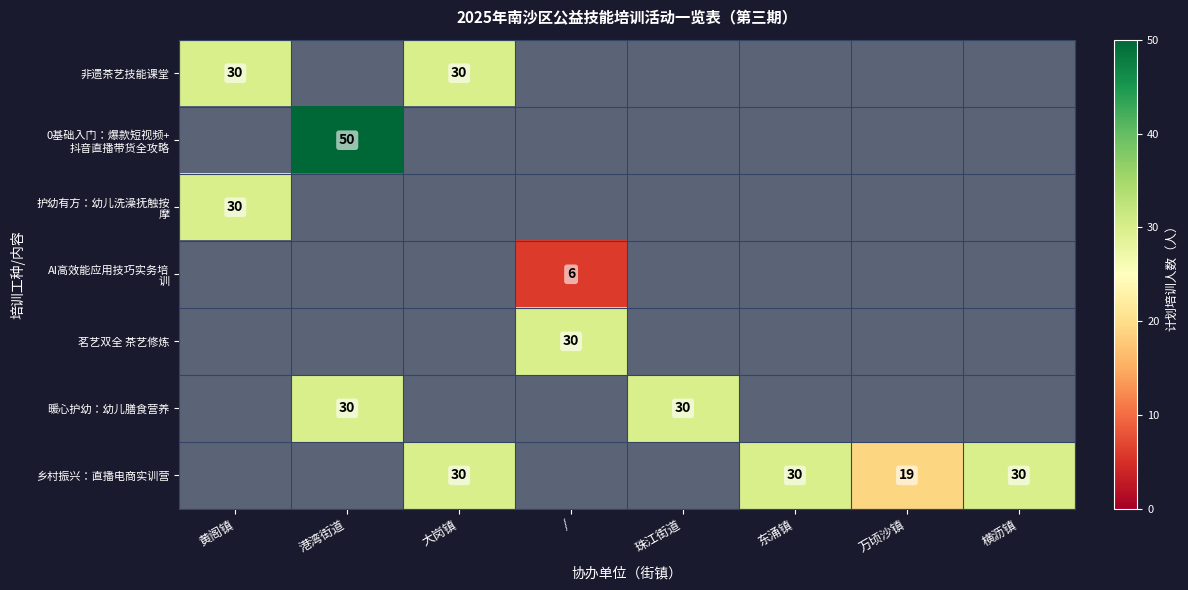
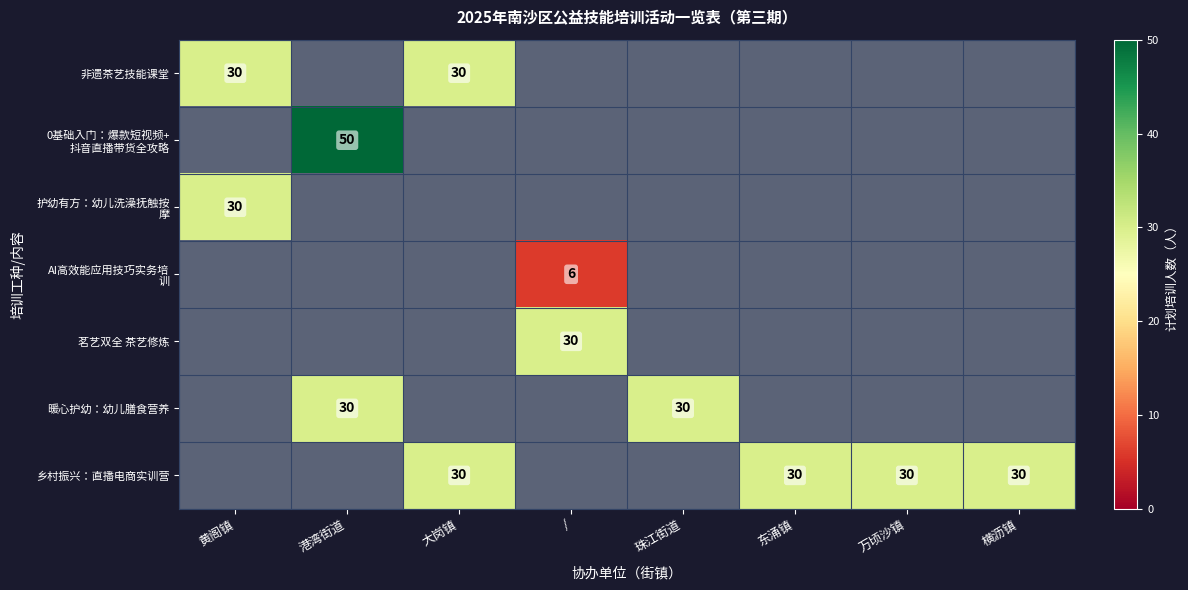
乡村振兴：直播电商实训营, 万顷沙镇: 19 -> 30
